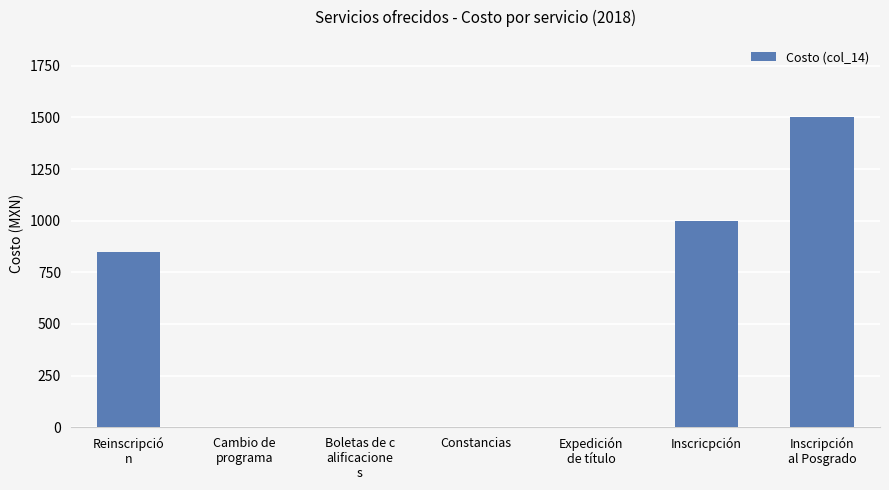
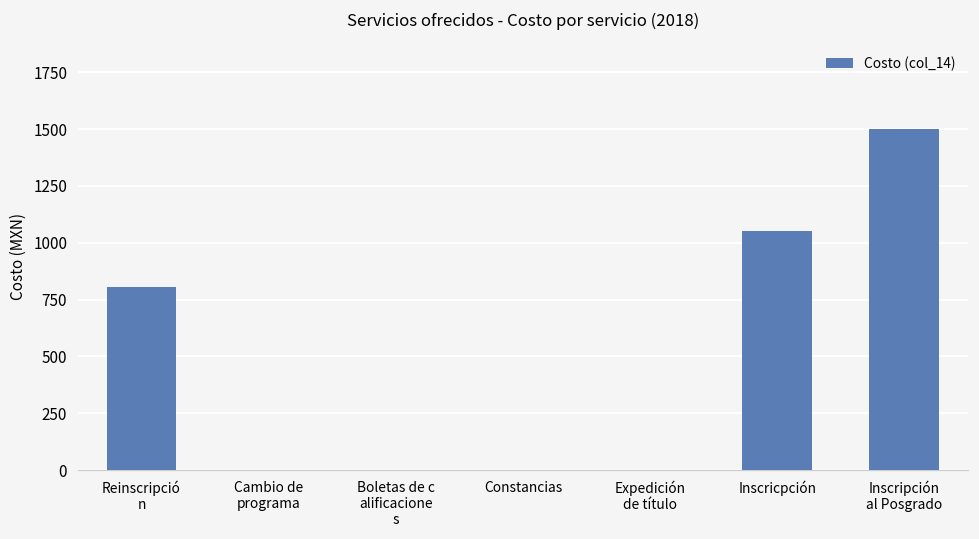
Reinscripció n: 850 -> 800
Inscricpción: 1000 -> 1050
